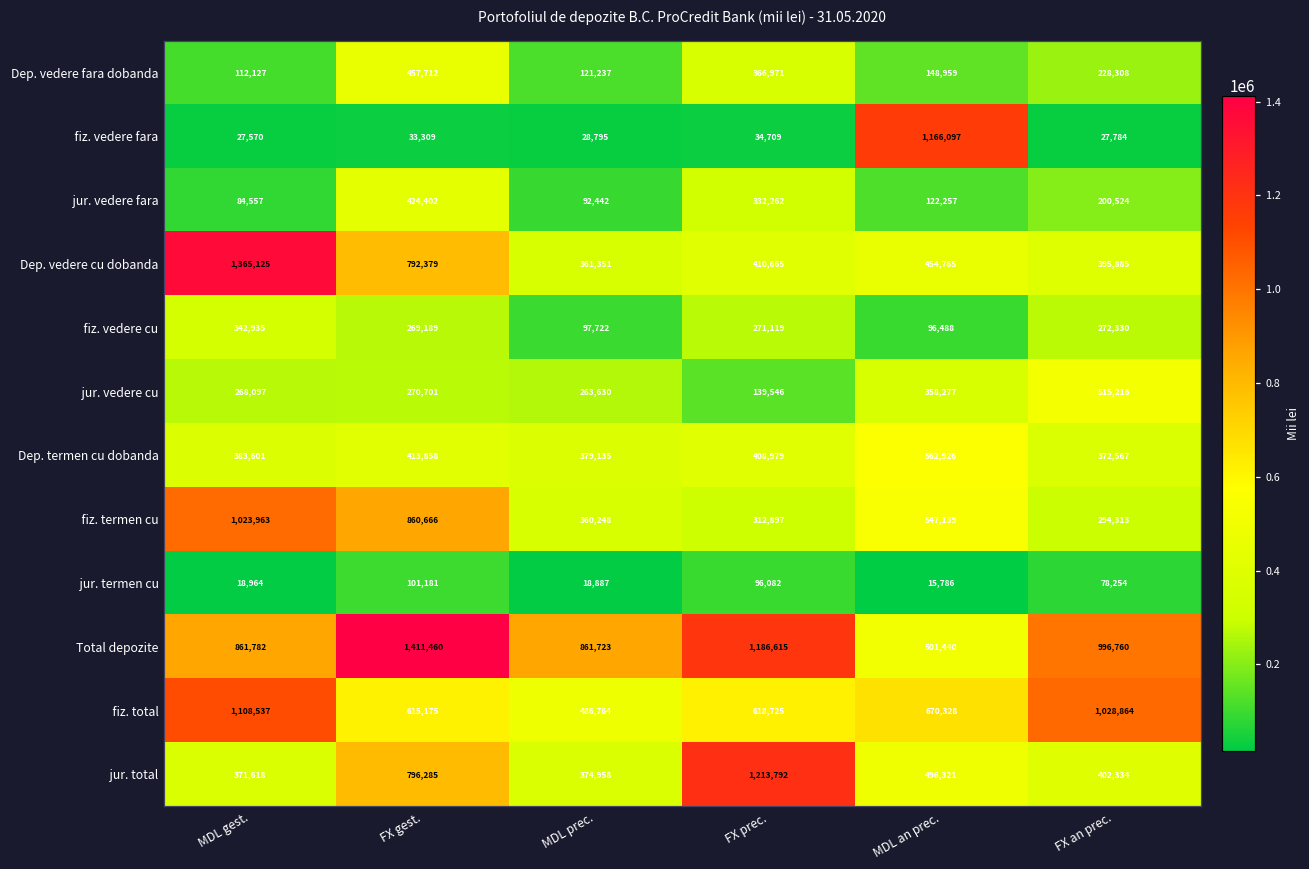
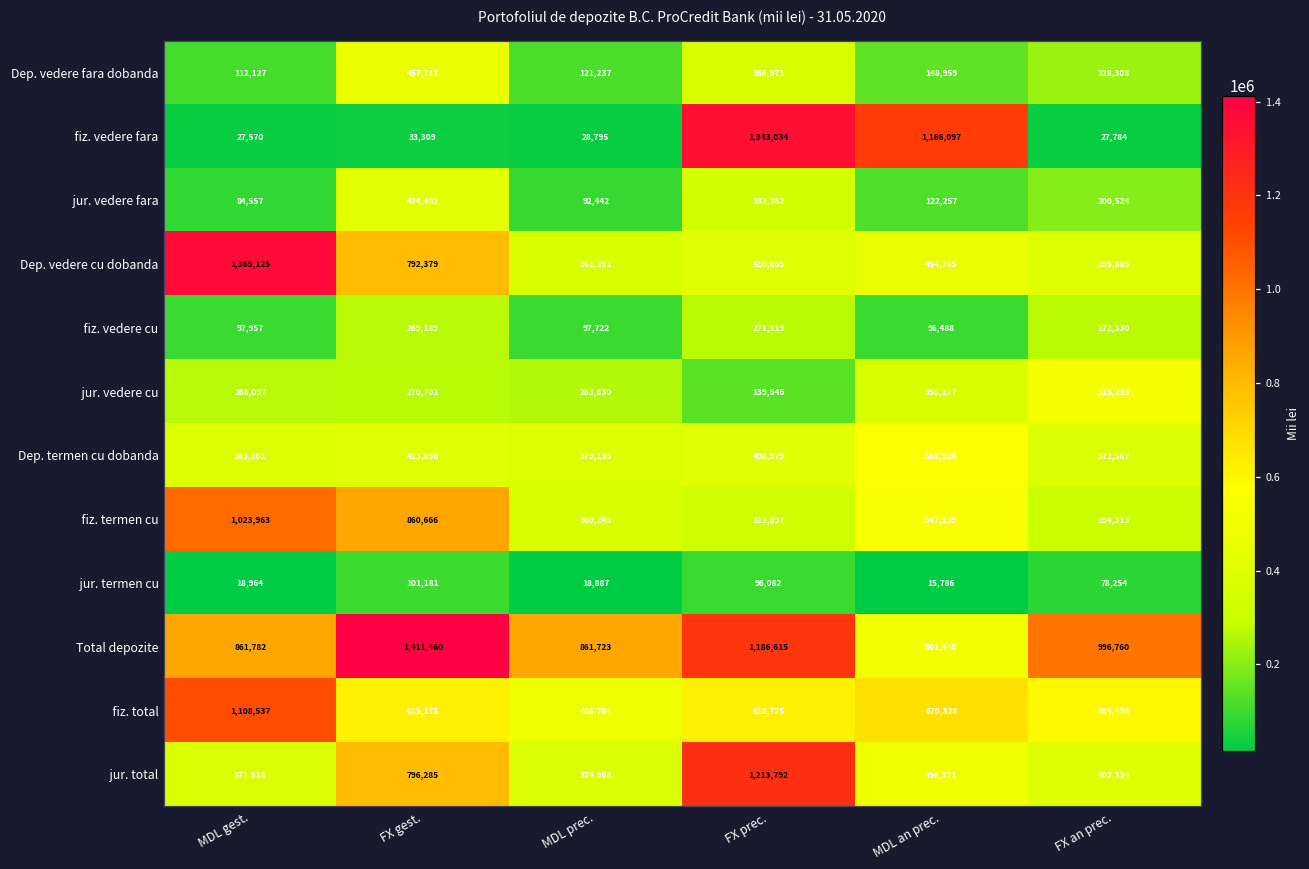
fiz. vedere fara, FX prec.: 34,709 -> 1,343,034
fiz. vedere cu, MDL gest.: 342,935 -> 97,957
fiz. total, FX an prec.: 1,028,864 -> 594,426
